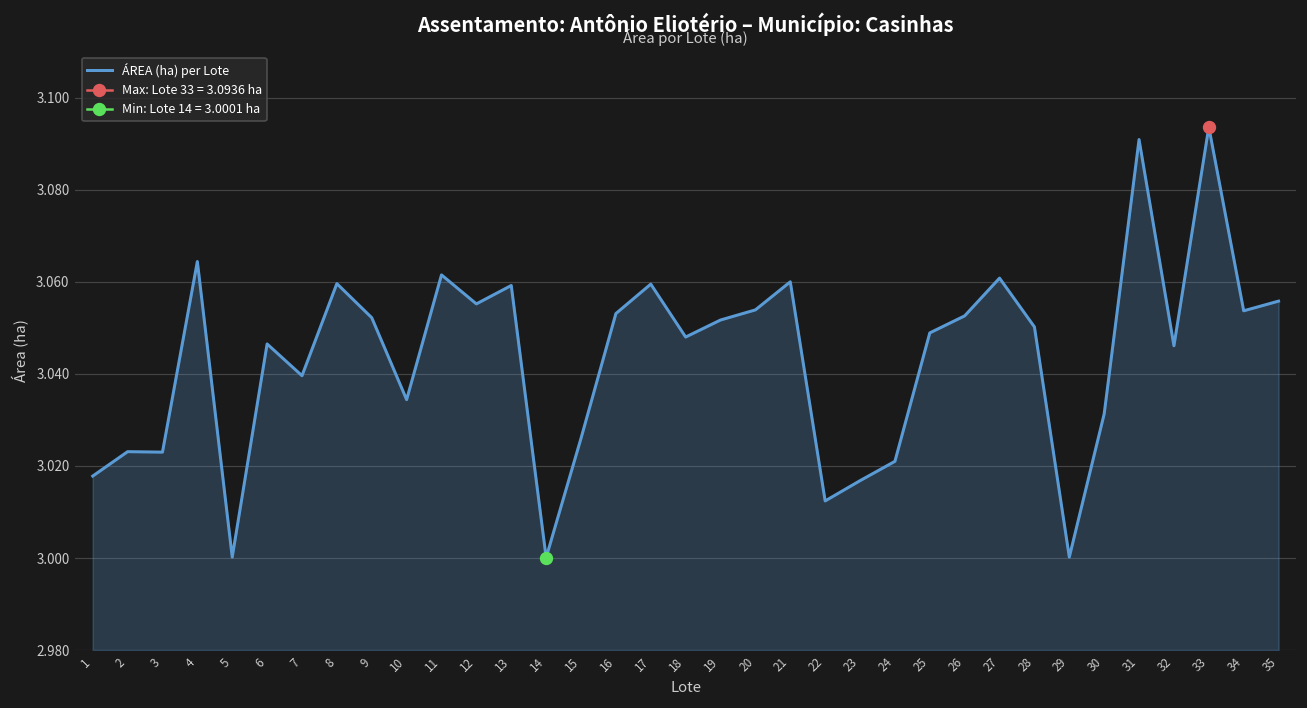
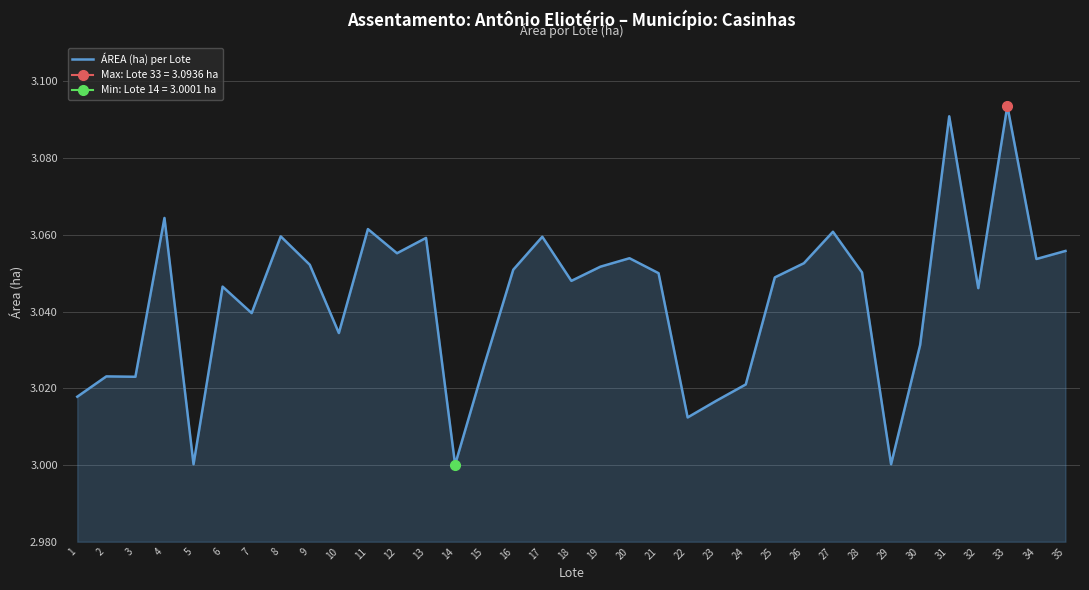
ÁREA (ha) per Lote, 16: 3.053 -> 3.051
ÁREA (ha) per Lote, 21: 3.06 -> 3.05
